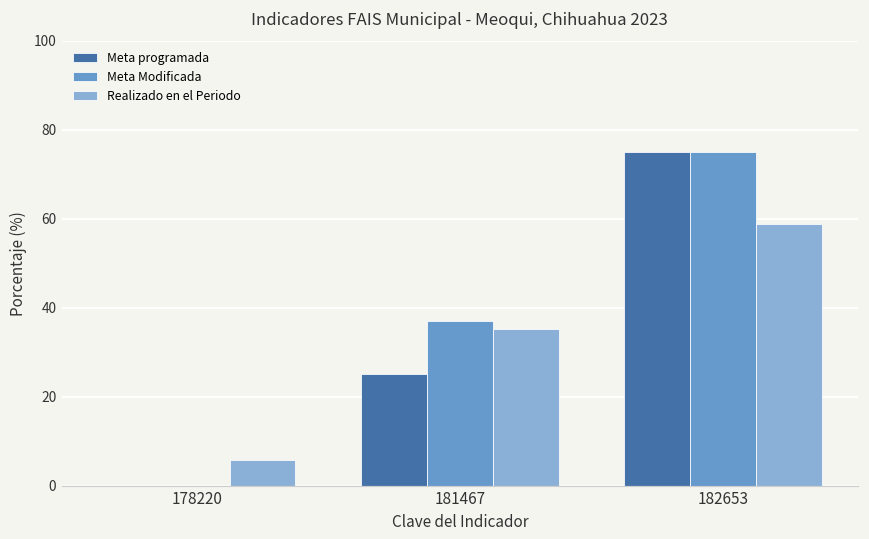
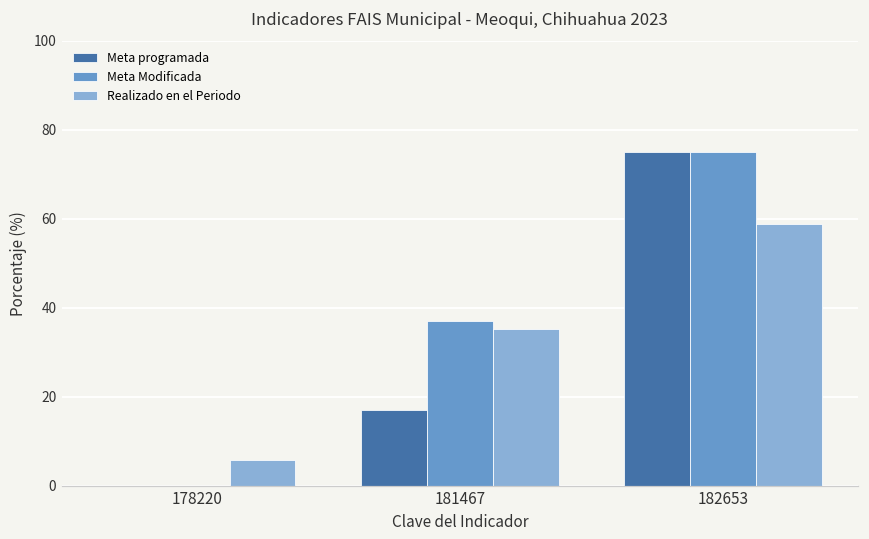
Meta programada, 181467: 25 -> 17
